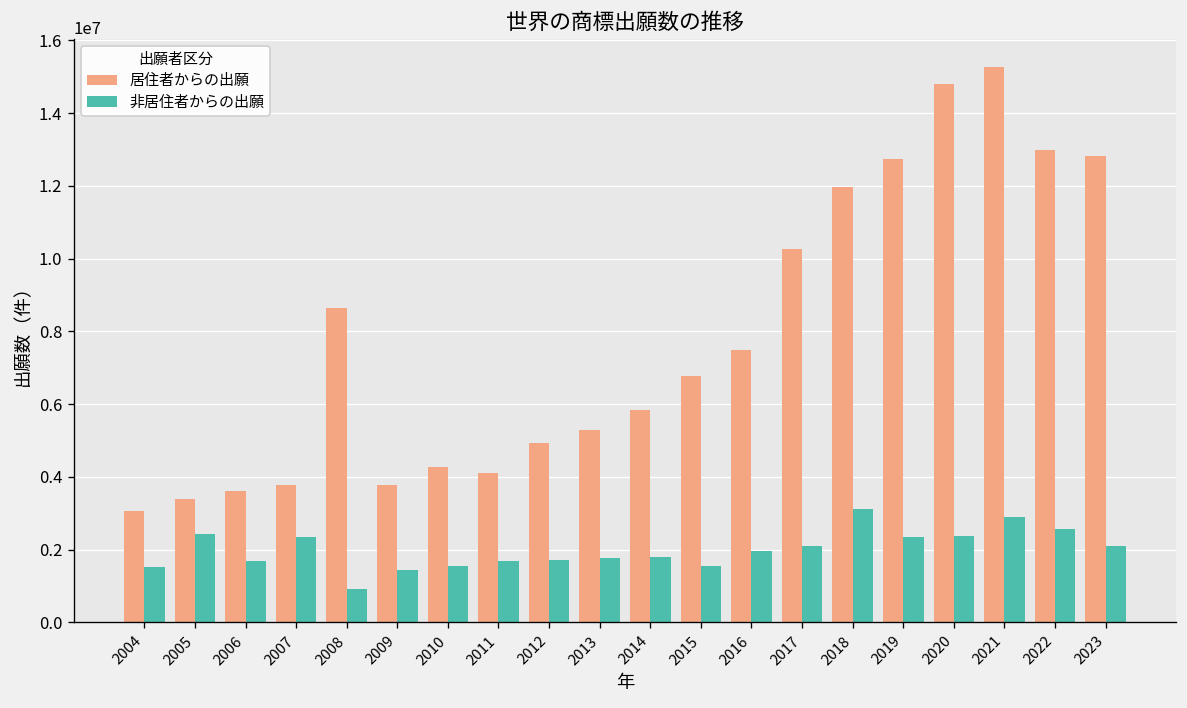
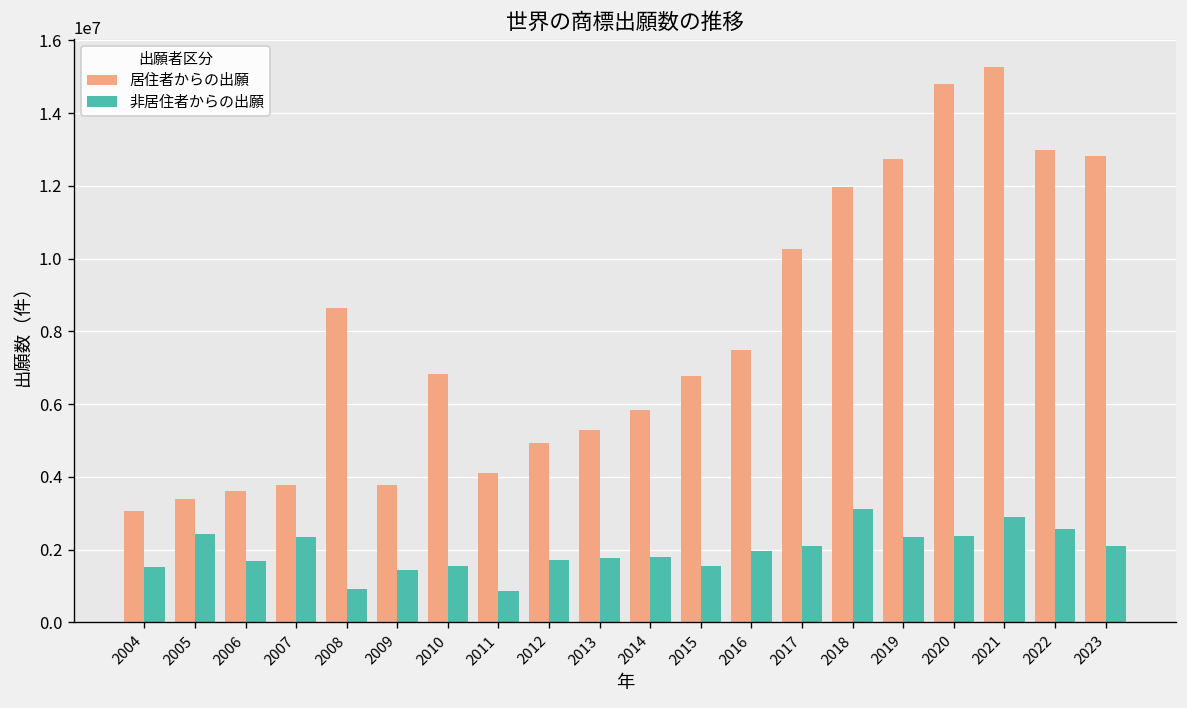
居住者からの出願, 2010: 4300000 -> 6800000
非居住者からの出願, 2011: 1700000 -> 900000
